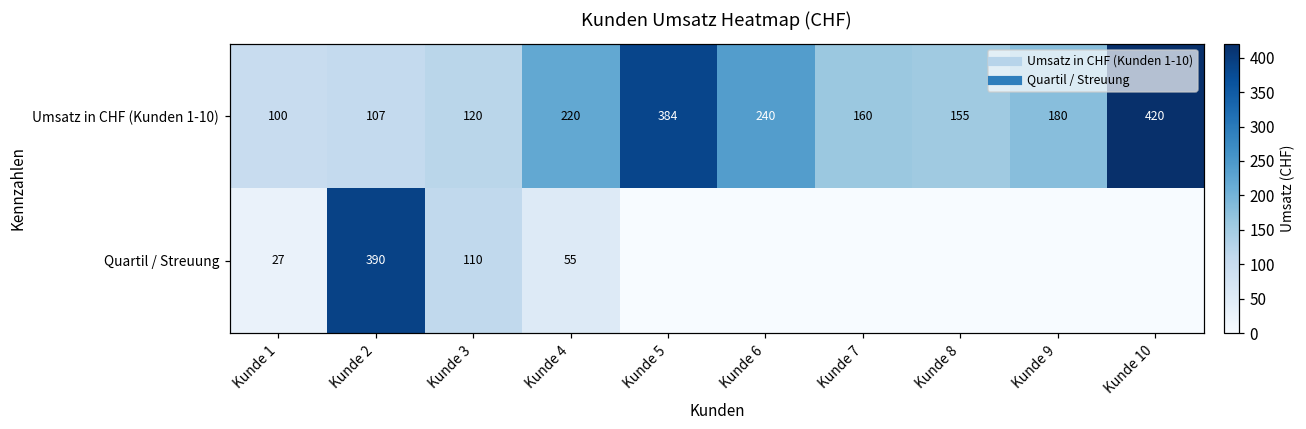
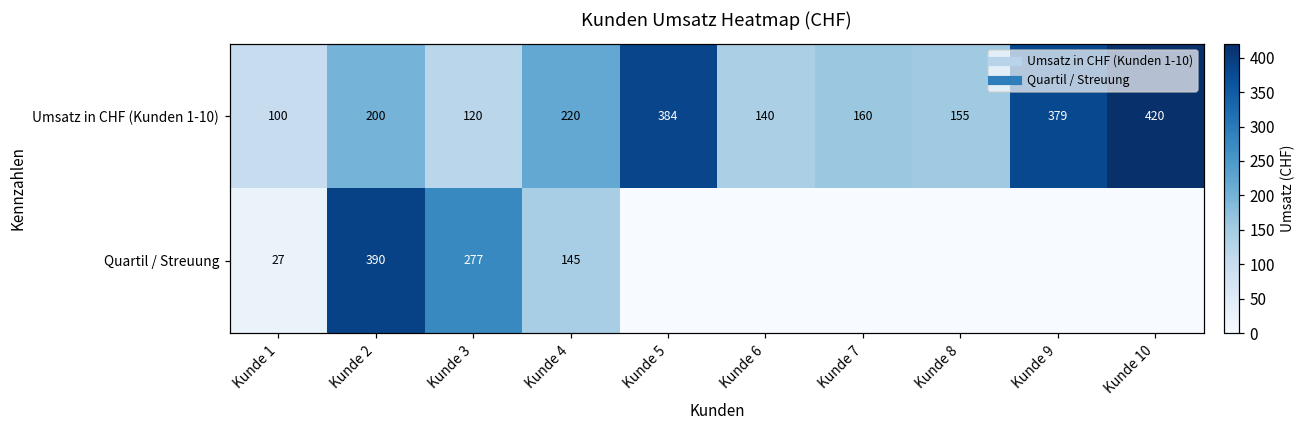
Umsatz in CHF (Kunden 1-10), Kunde 2: 107 -> 200
Umsatz in CHF (Kunden 1-10), Kunde 6: 240 -> 140
Umsatz in CHF (Kunden 1-10), Kunde 9: 180 -> 379
Quartil / Streuung, Kunde 3: 110 -> 277
Quartil / Streuung, Kunde 4: 55 -> 145
